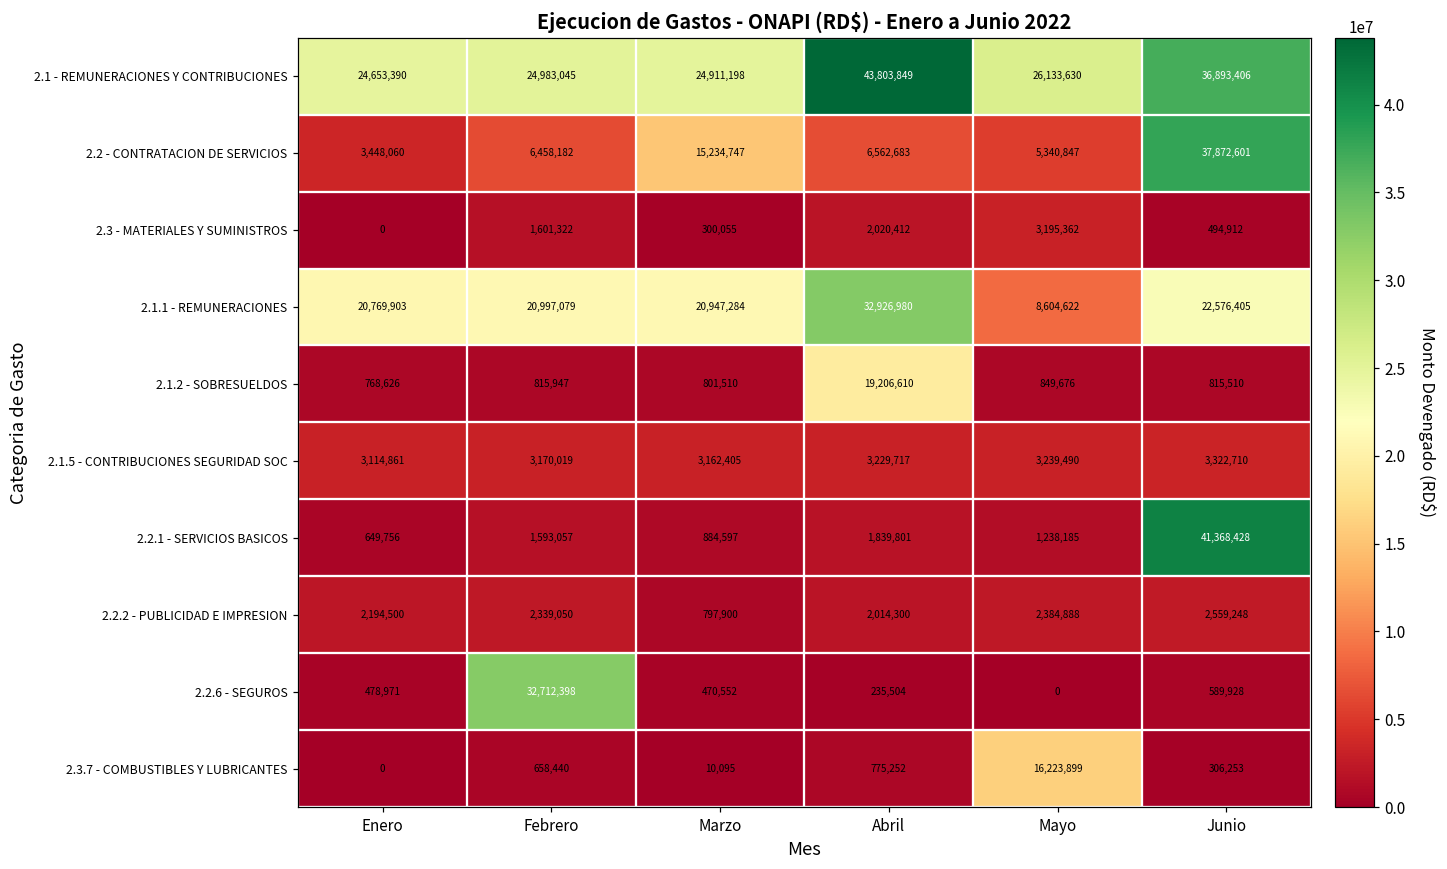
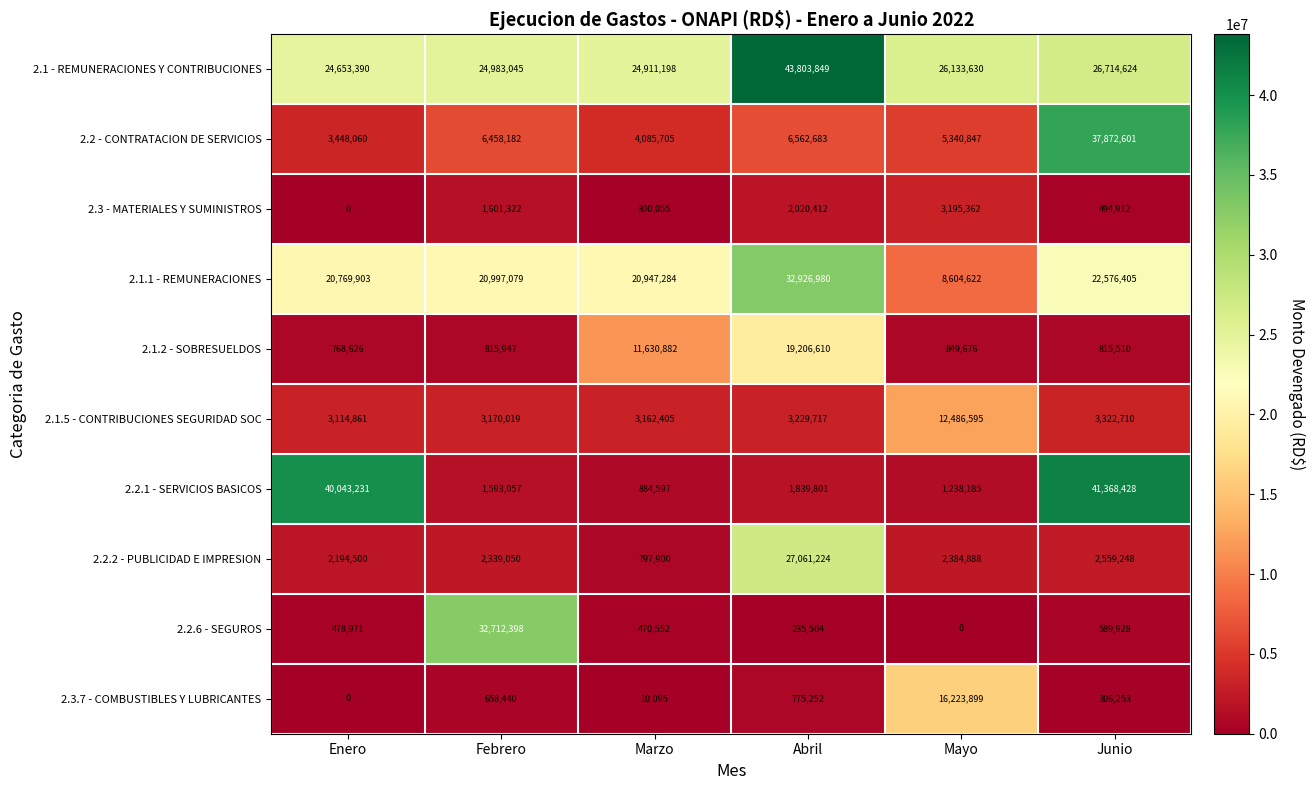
2.1 - REMUNERACIONES Y CONTRIBUCIONES, Junio: 36,893,406 -> 26,714,624
2.2 - CONTRATACION DE SERVICIOS, Marzo: 15,234,747 -> 4,085,705
2.1.2 - SOBRESUELDOS, Marzo: 801,510 -> 11,630,882
2.1.5 - CONTRIBUCIONES SEGURIDAD SOC, Mayo: 3,239,490 -> 12,486,595
2.2.1 - SERVICIOS BASICOS, Enero: 649,756 -> 40,043,231
2.2.2 - PUBLICIDAD E IMPRESION, Abril: 2,014,300 -> 27,061,224
